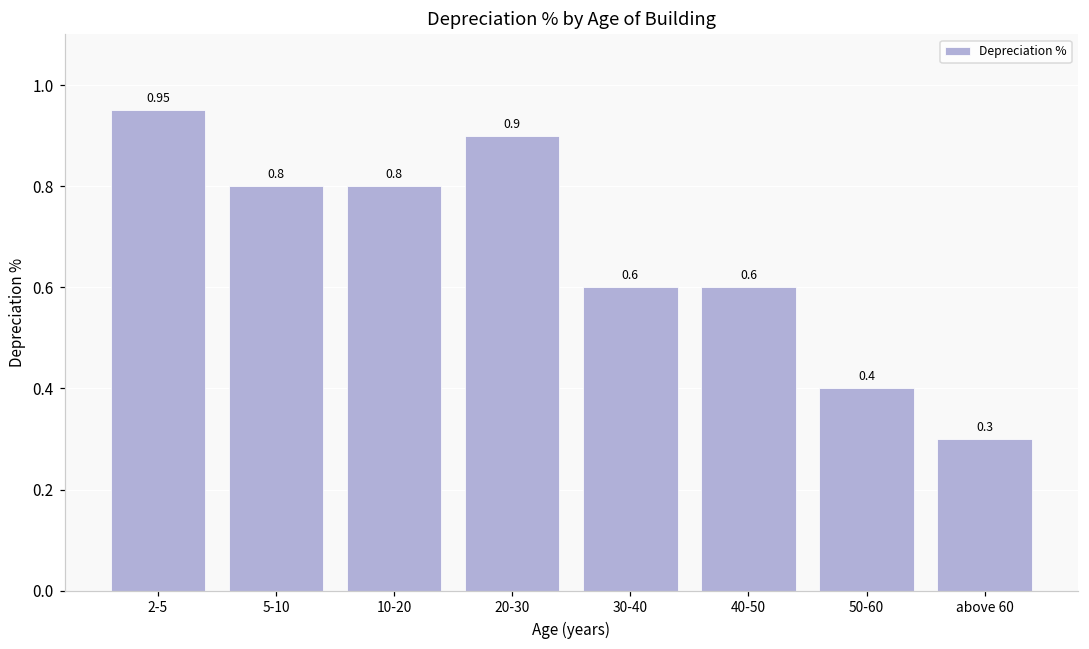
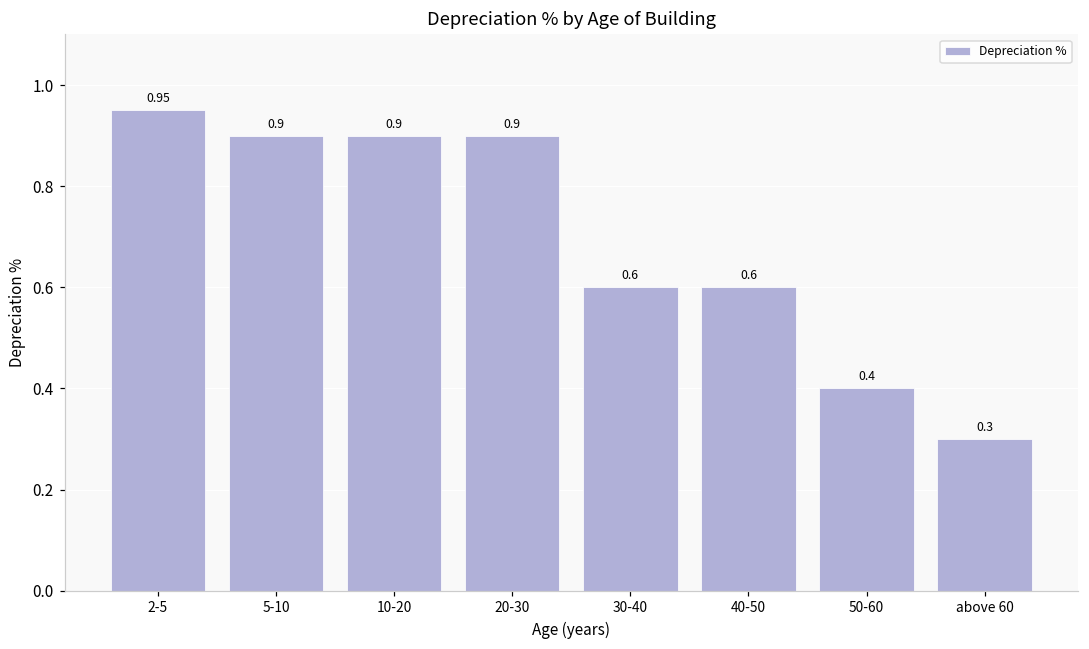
5-10: 0.8 -> 0.9
10-20: 0.8 -> 0.9
